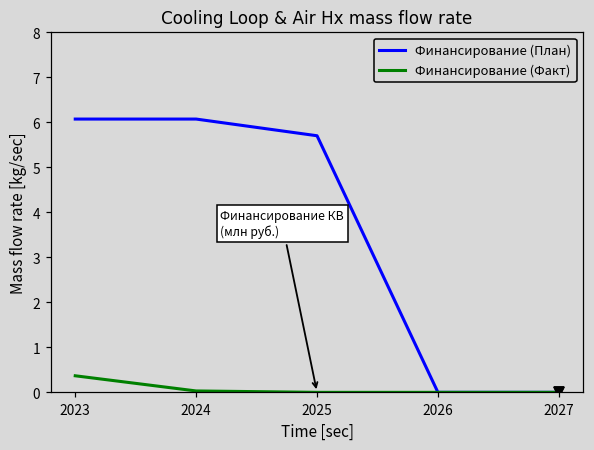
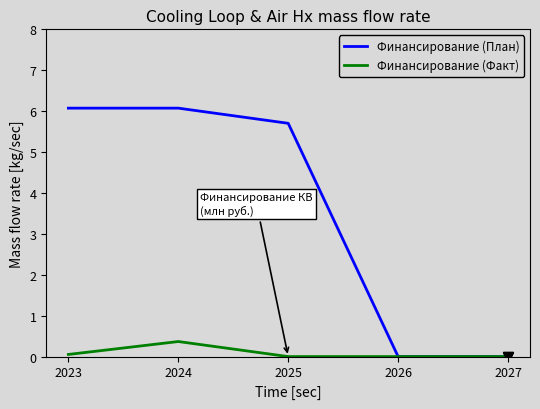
Финансирование (Факт), 2023: 0.4 -> 0.1
Финансирование (Факт), 2024: 0.0 -> 0.4
